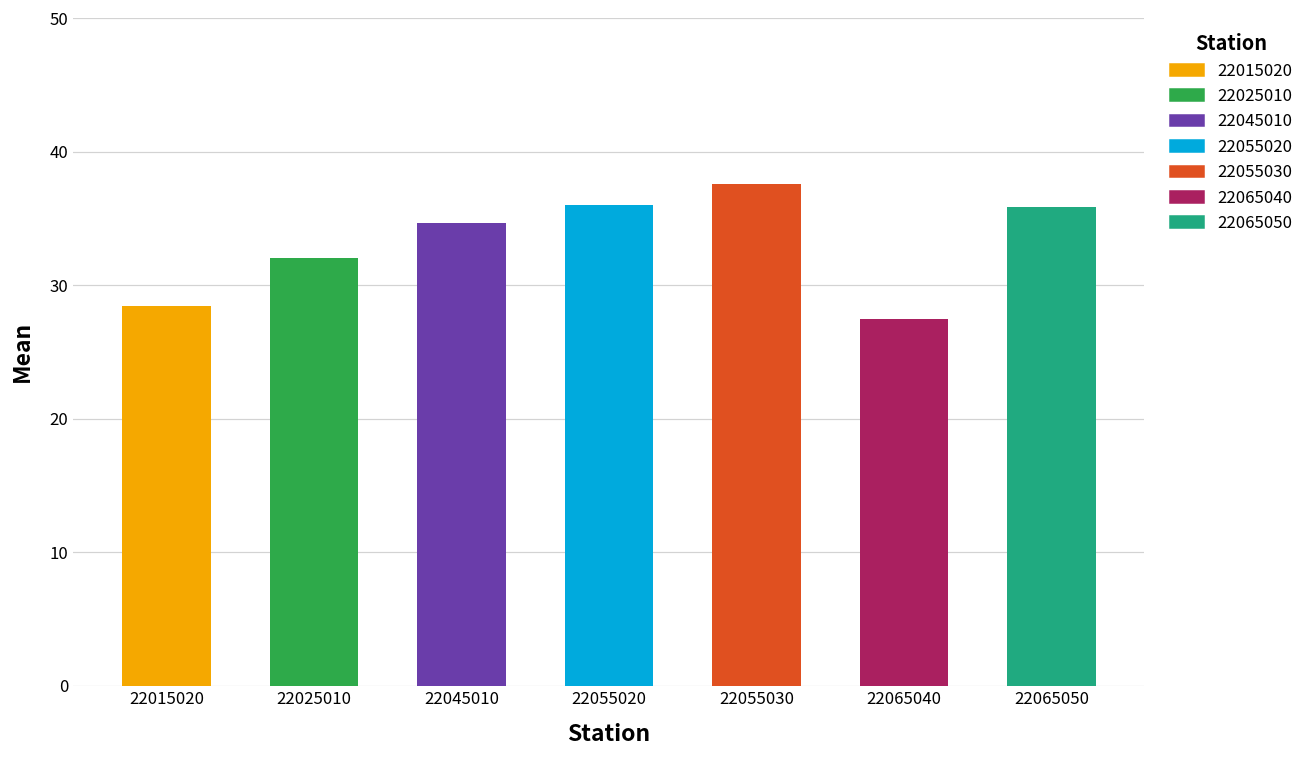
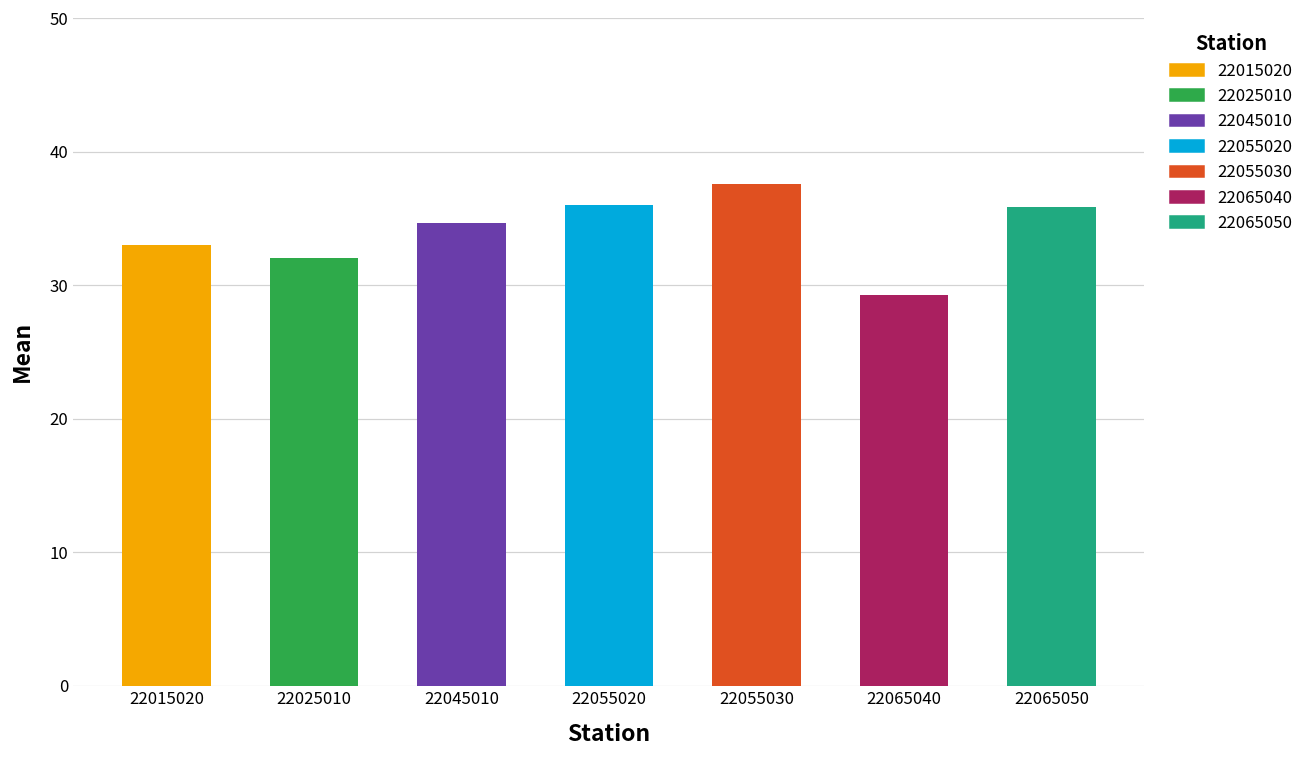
22015020: 28.4 -> 33.0
22065040: 27.5 -> 29.3
